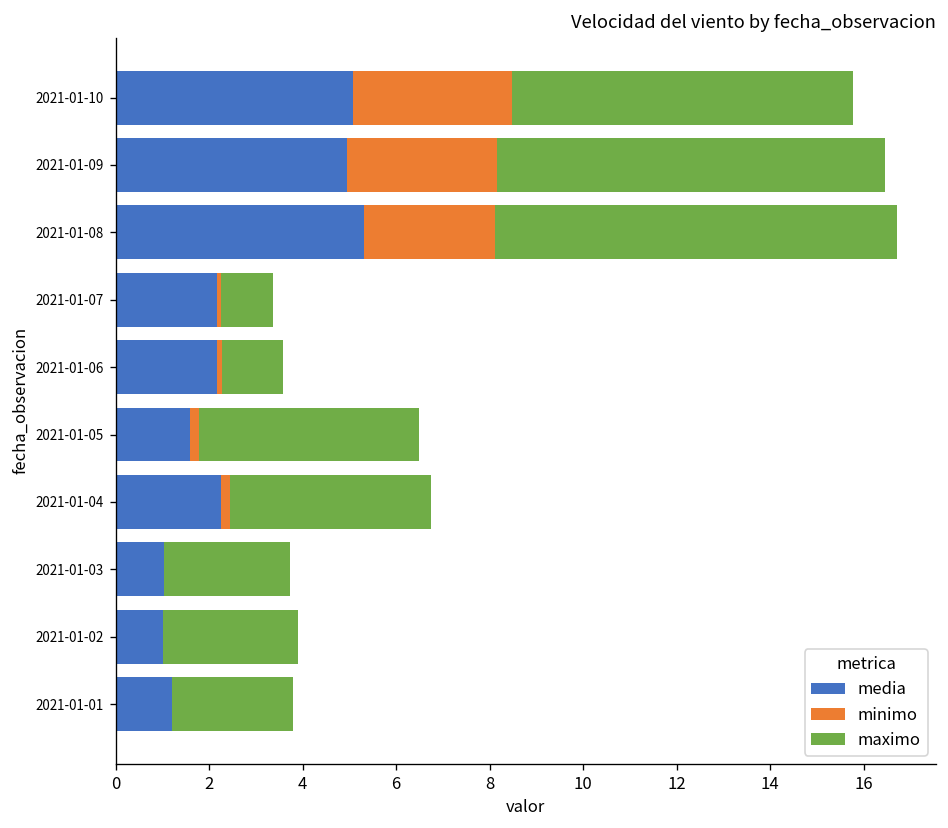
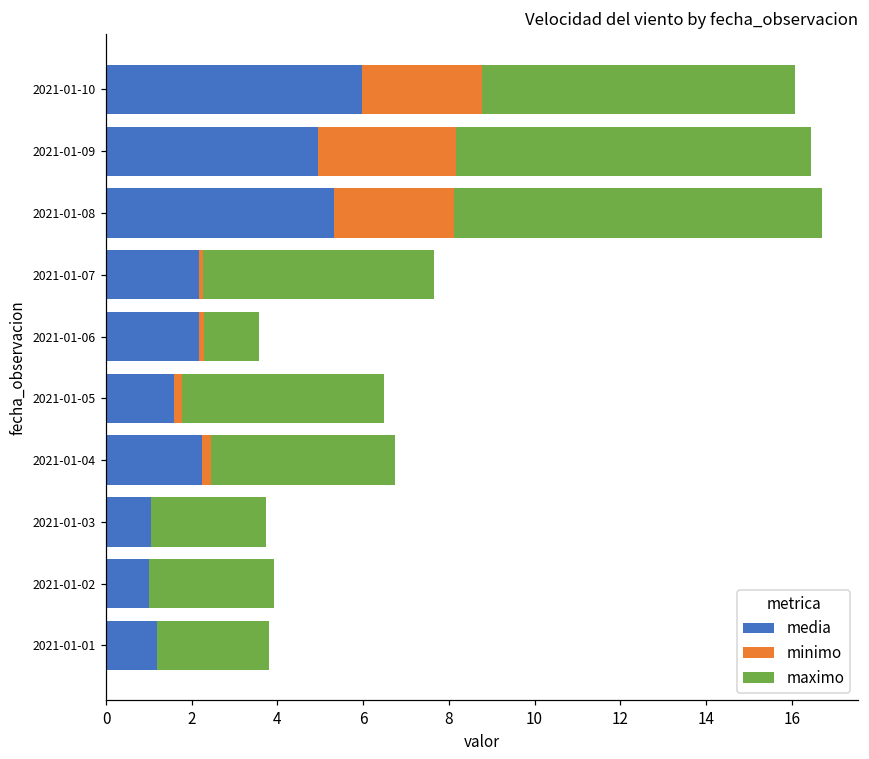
media, 2021-01-10: 5.1 -> 6.0
minimo, 2021-01-10: 3.4 -> 2.8
maximo, 2021-01-07: 1.1 -> 5.4
